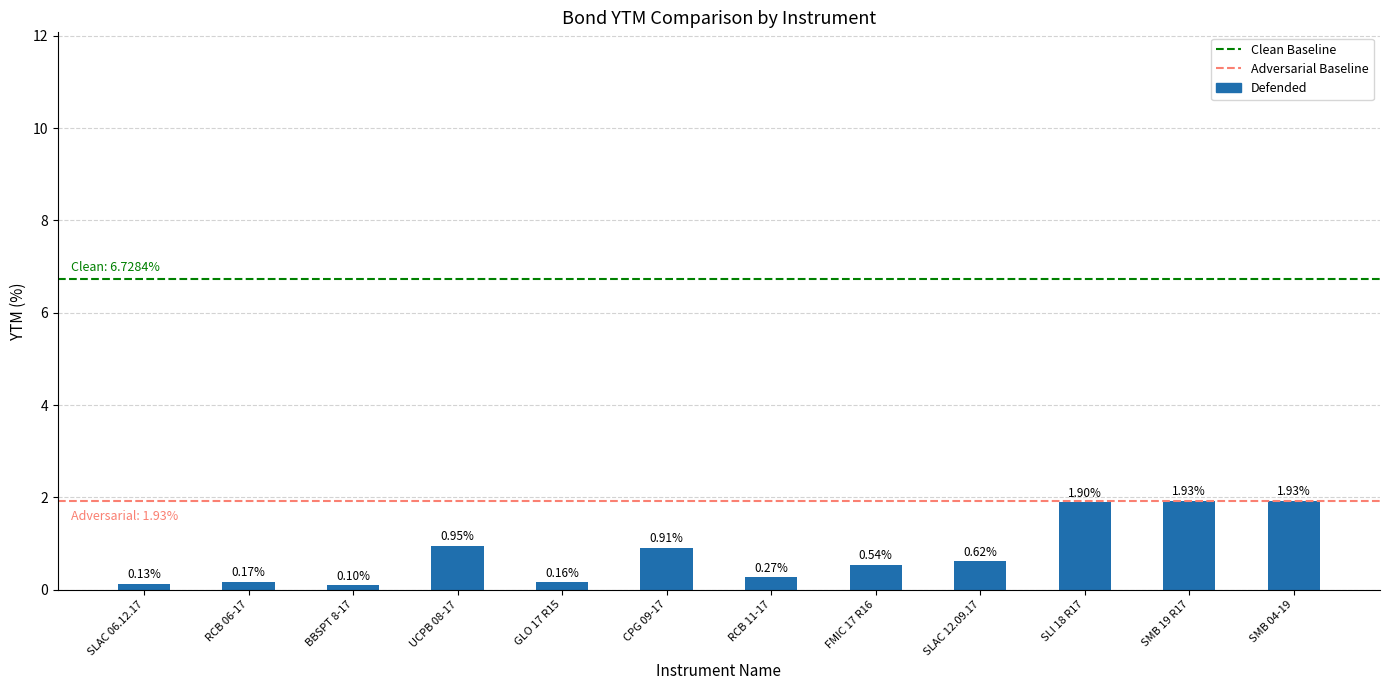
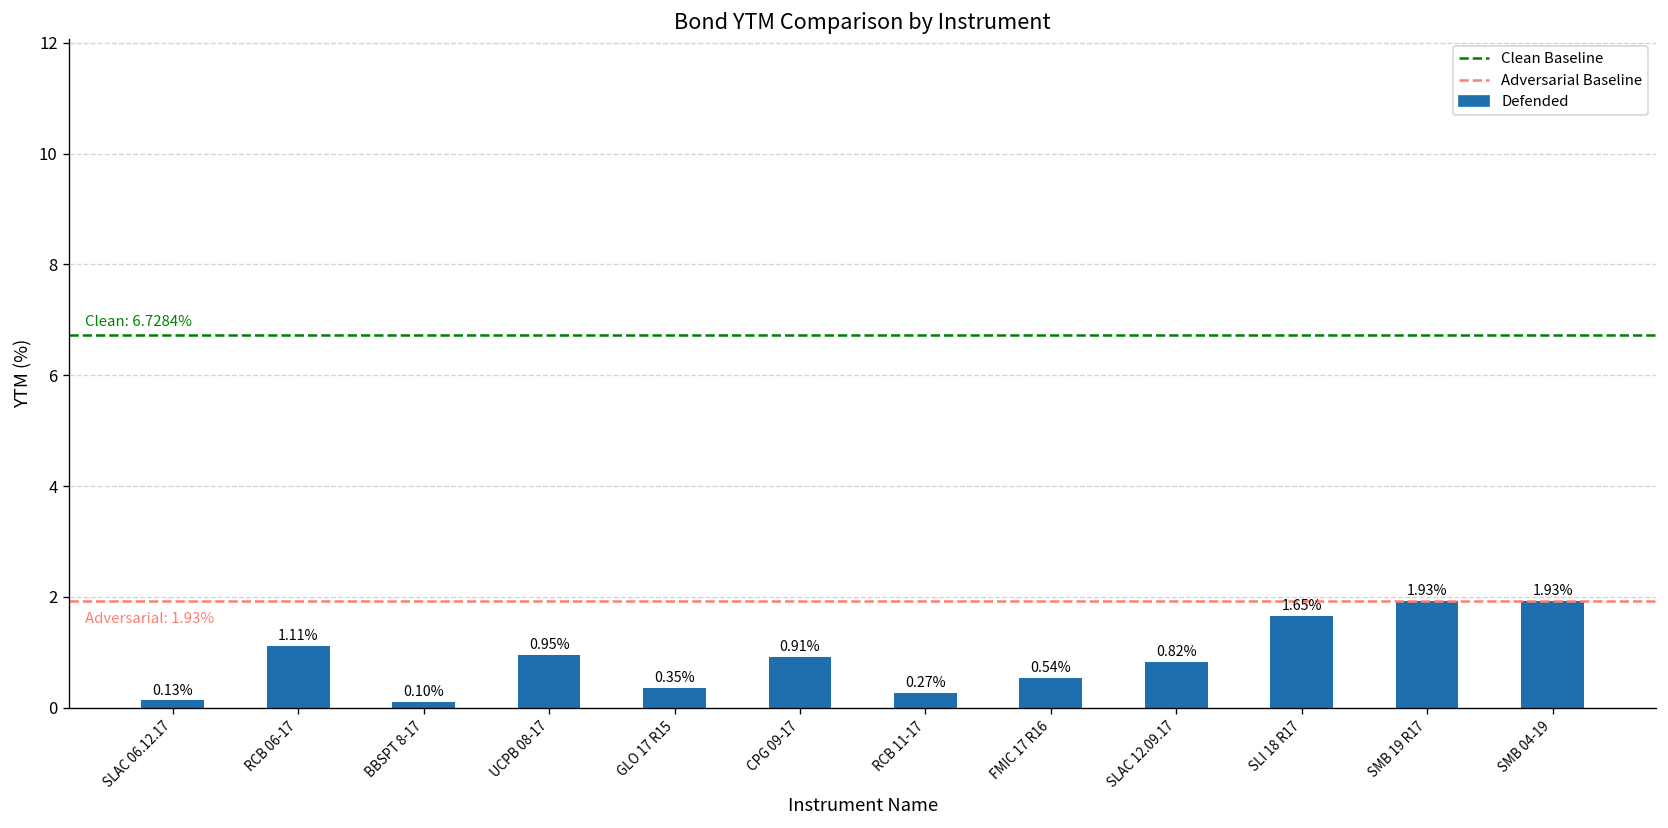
RCB 06-17: 0.17% -> 1.11%
GLO 17 R15: 0.16% -> 0.35%
SLAC 12.09.17: 0.62% -> 0.82%
SLI 18 R17: 1.90% -> 1.65%
